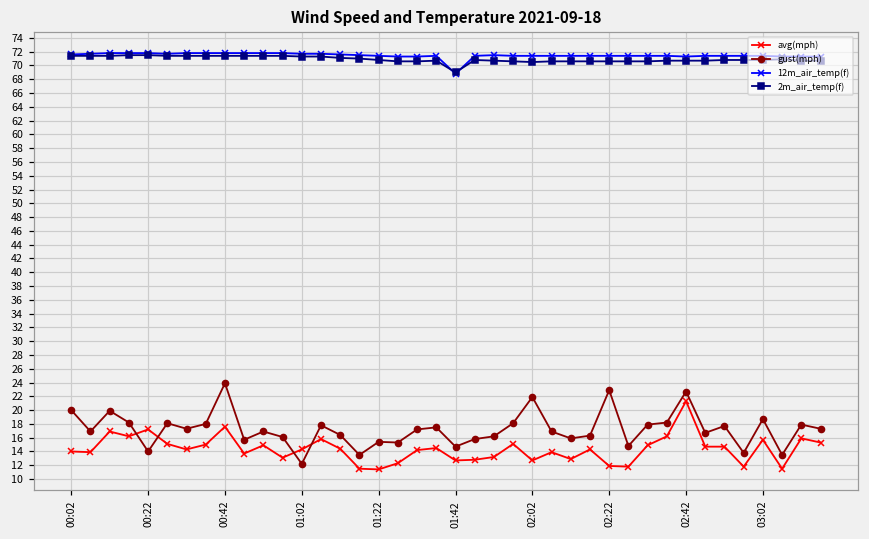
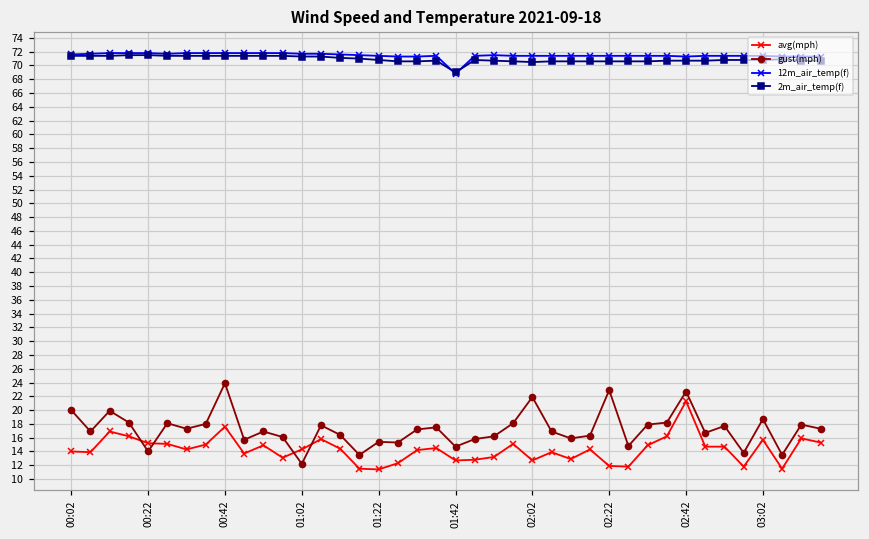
avg(mph), 00:22: 17 -> 15
